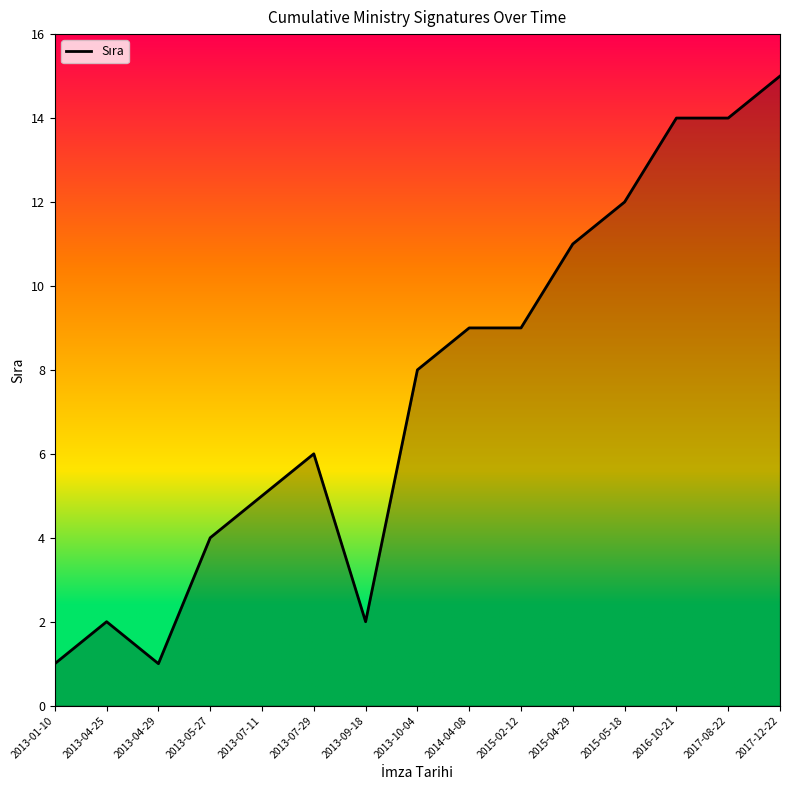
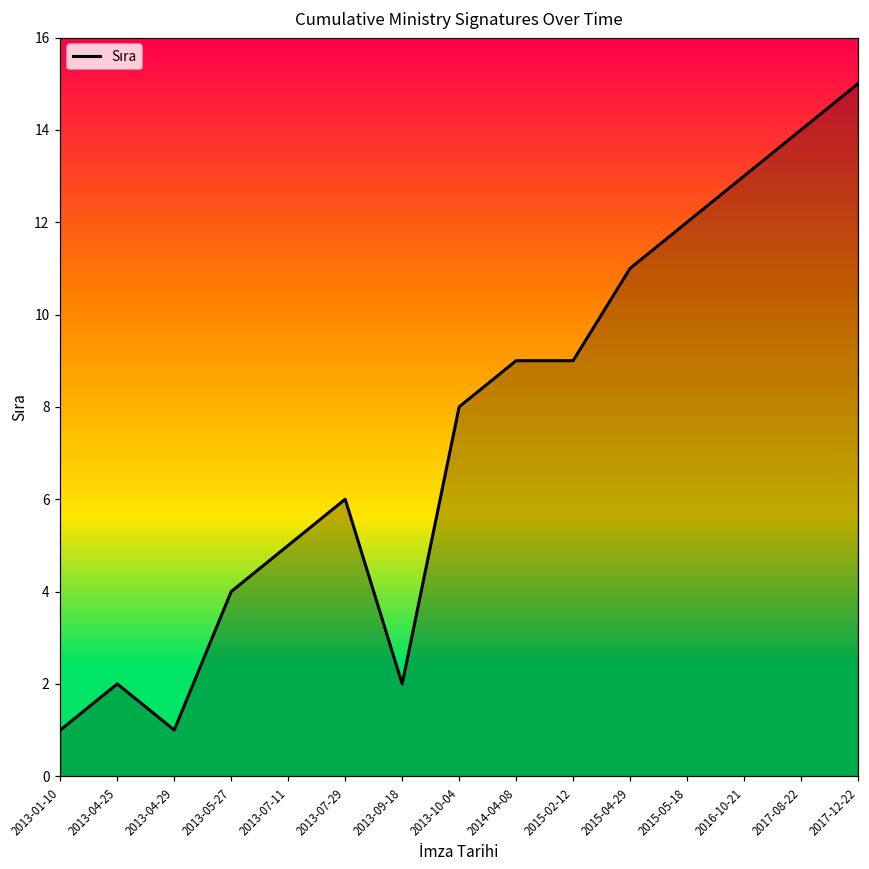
2016-10-21: 14 -> 13
